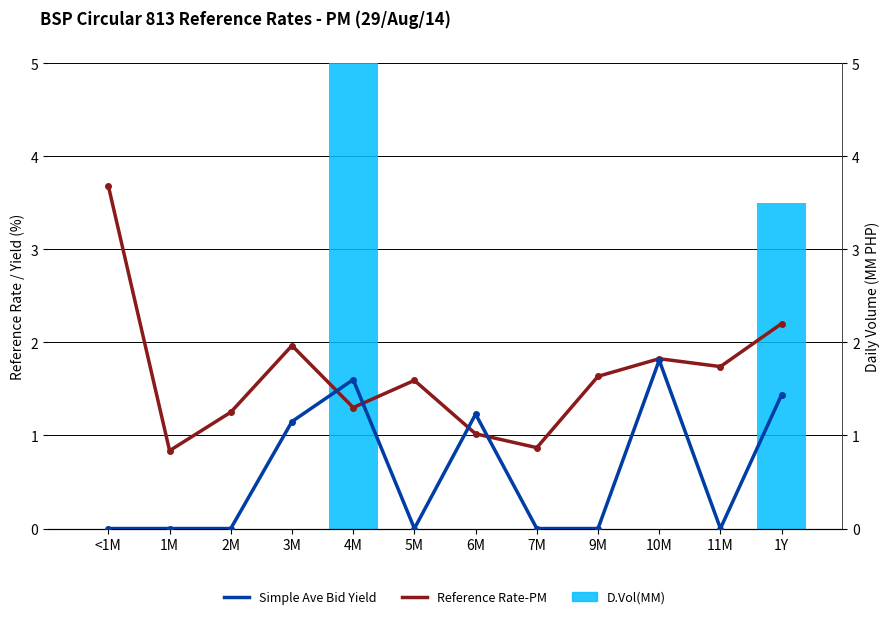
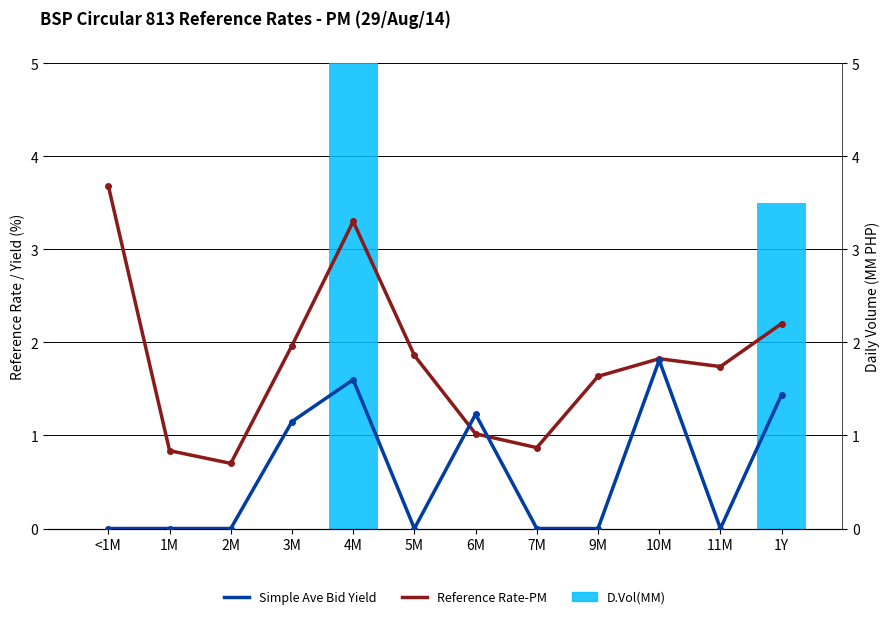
Reference Rate-PM, 2M: 1.3 -> 0.7
Reference Rate-PM, 4M: 1.3 -> 3.3
Reference Rate-PM, 5M: 1.6 -> 1.9
